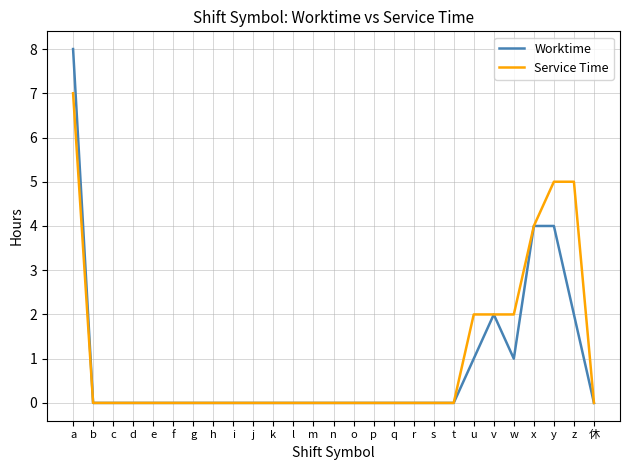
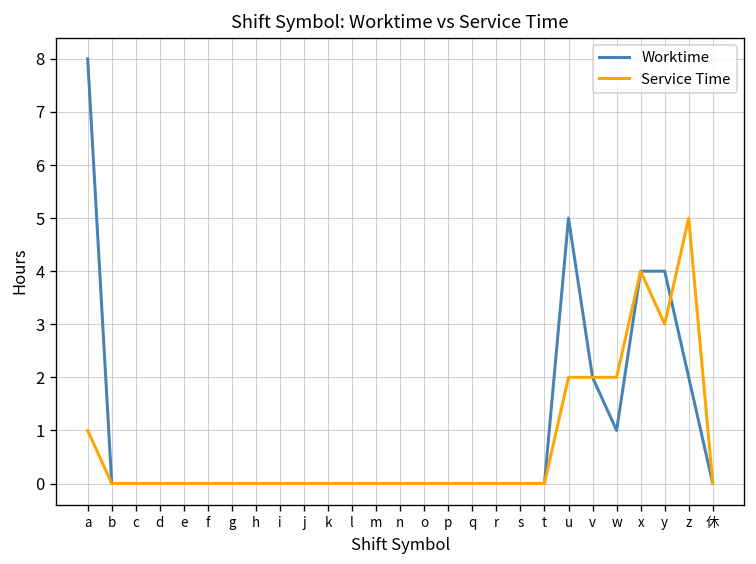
Service Time, a: 7 -> 1
Worktime, u: 1 -> 5
Service Time, y: 5 -> 3
